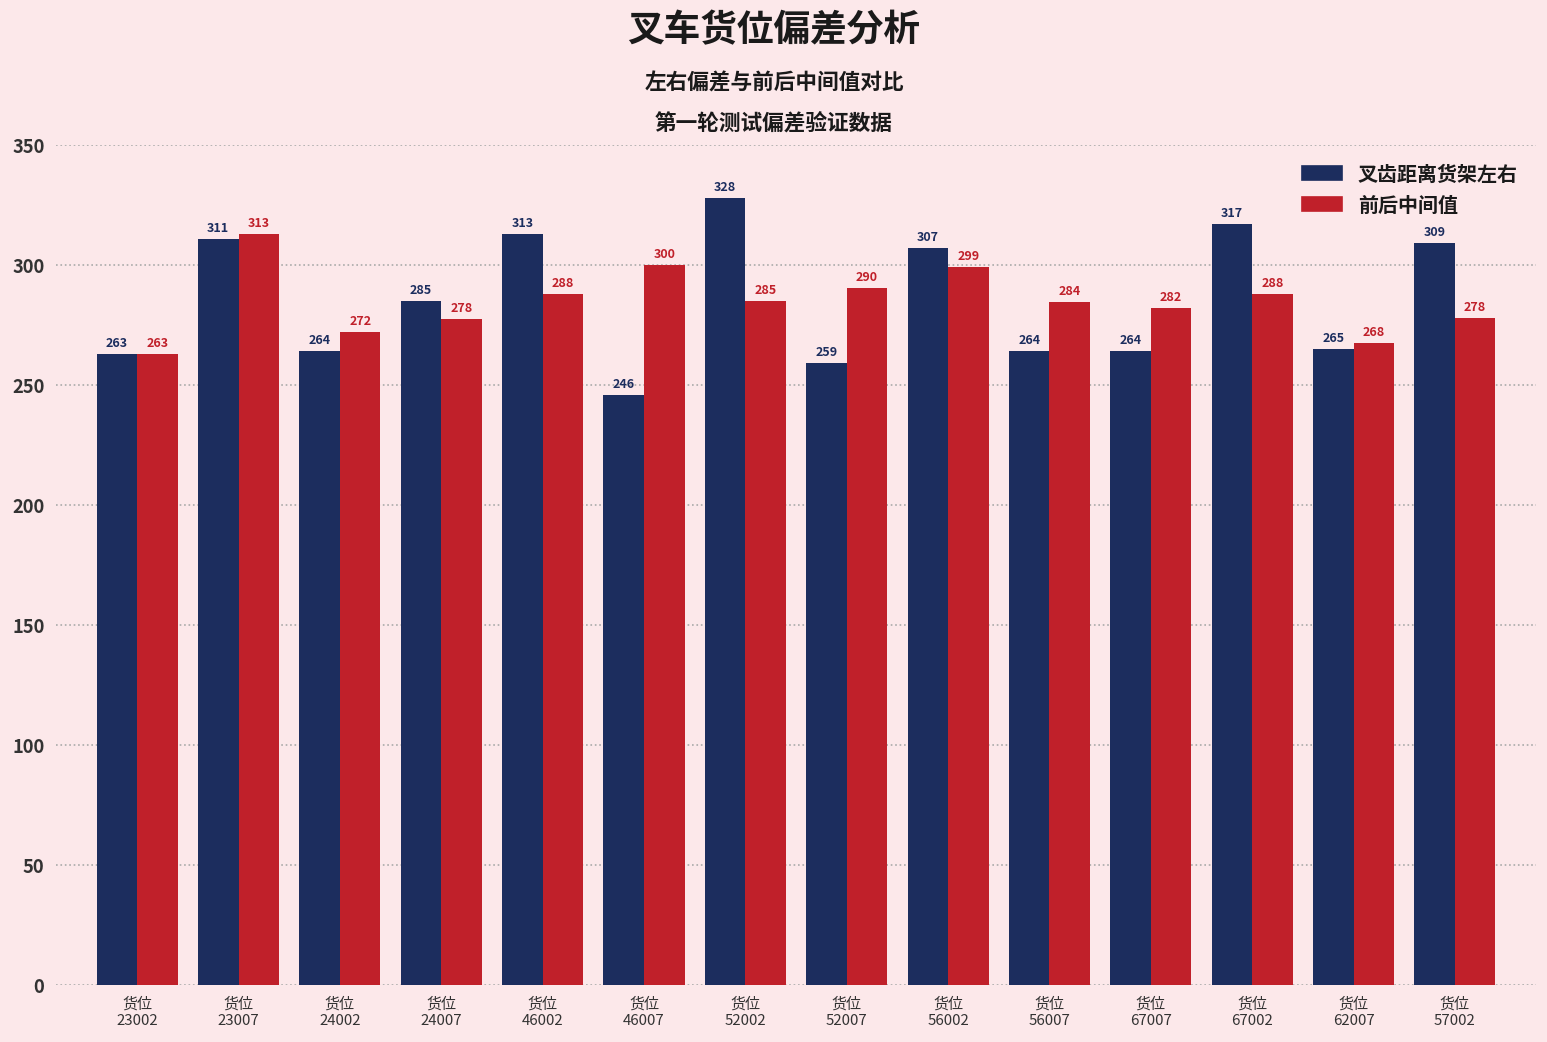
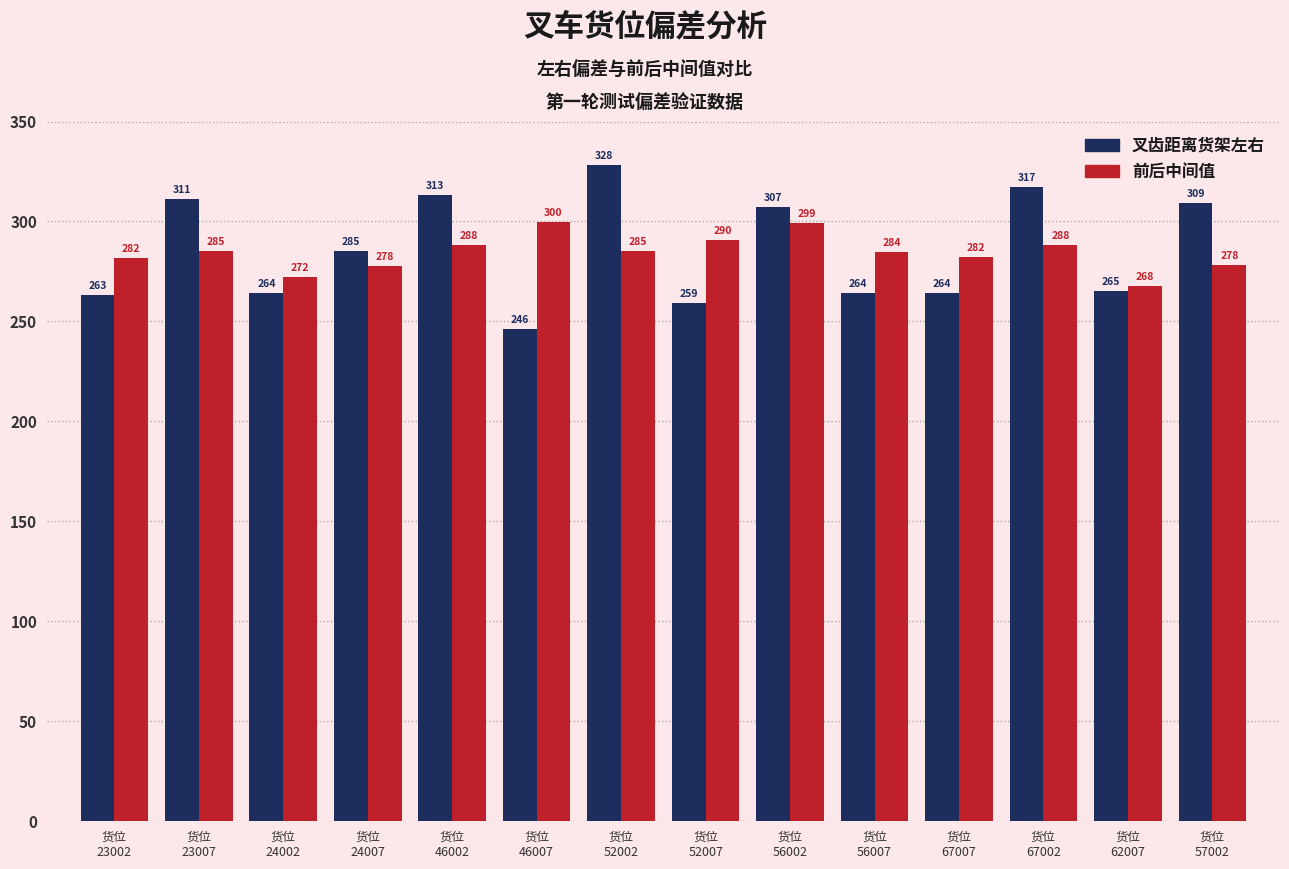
前后中间值, 货位 23002: 263 -> 282
前后中间值, 货位 23007: 313 -> 285
